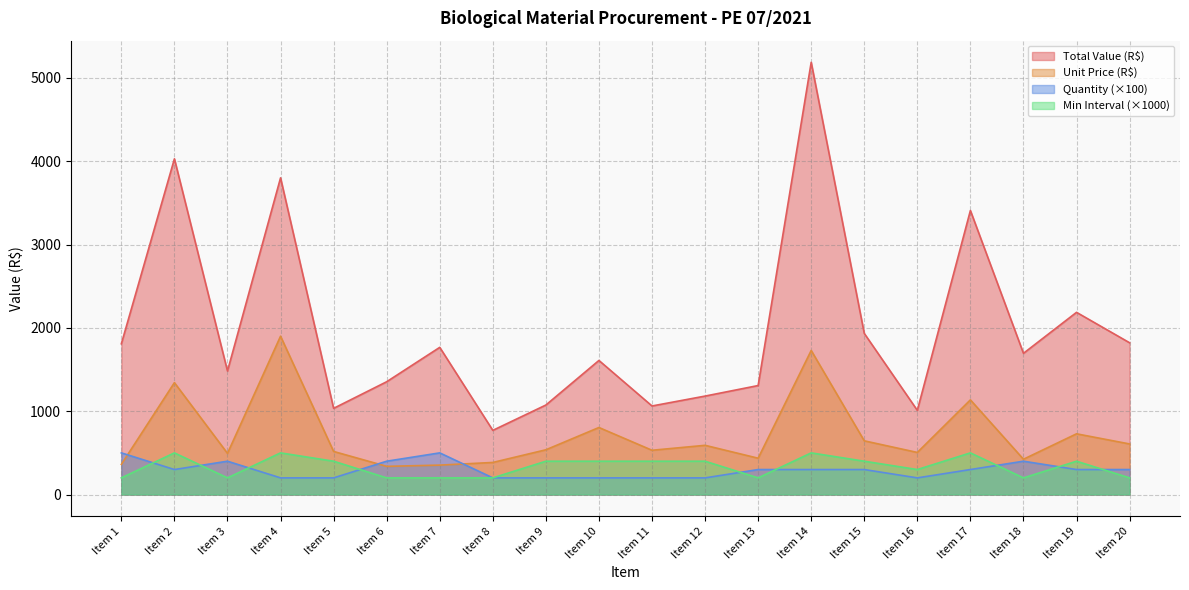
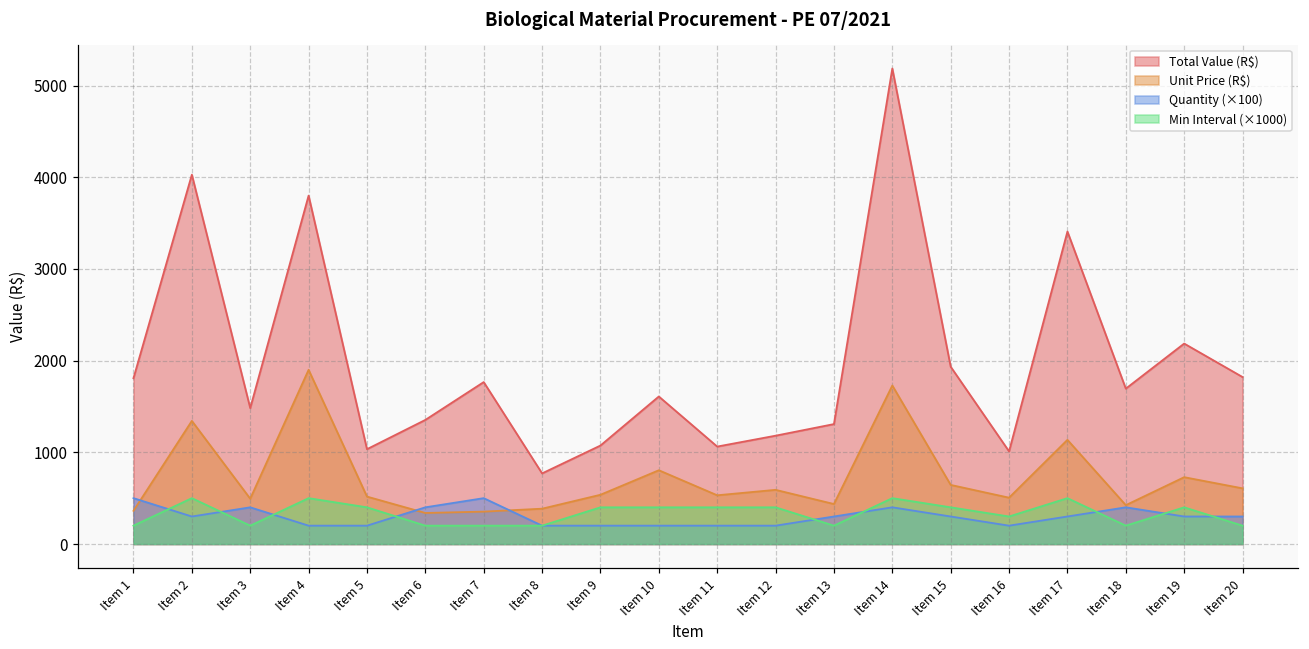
Quantity (×100), Item 14: 300 -> 400
